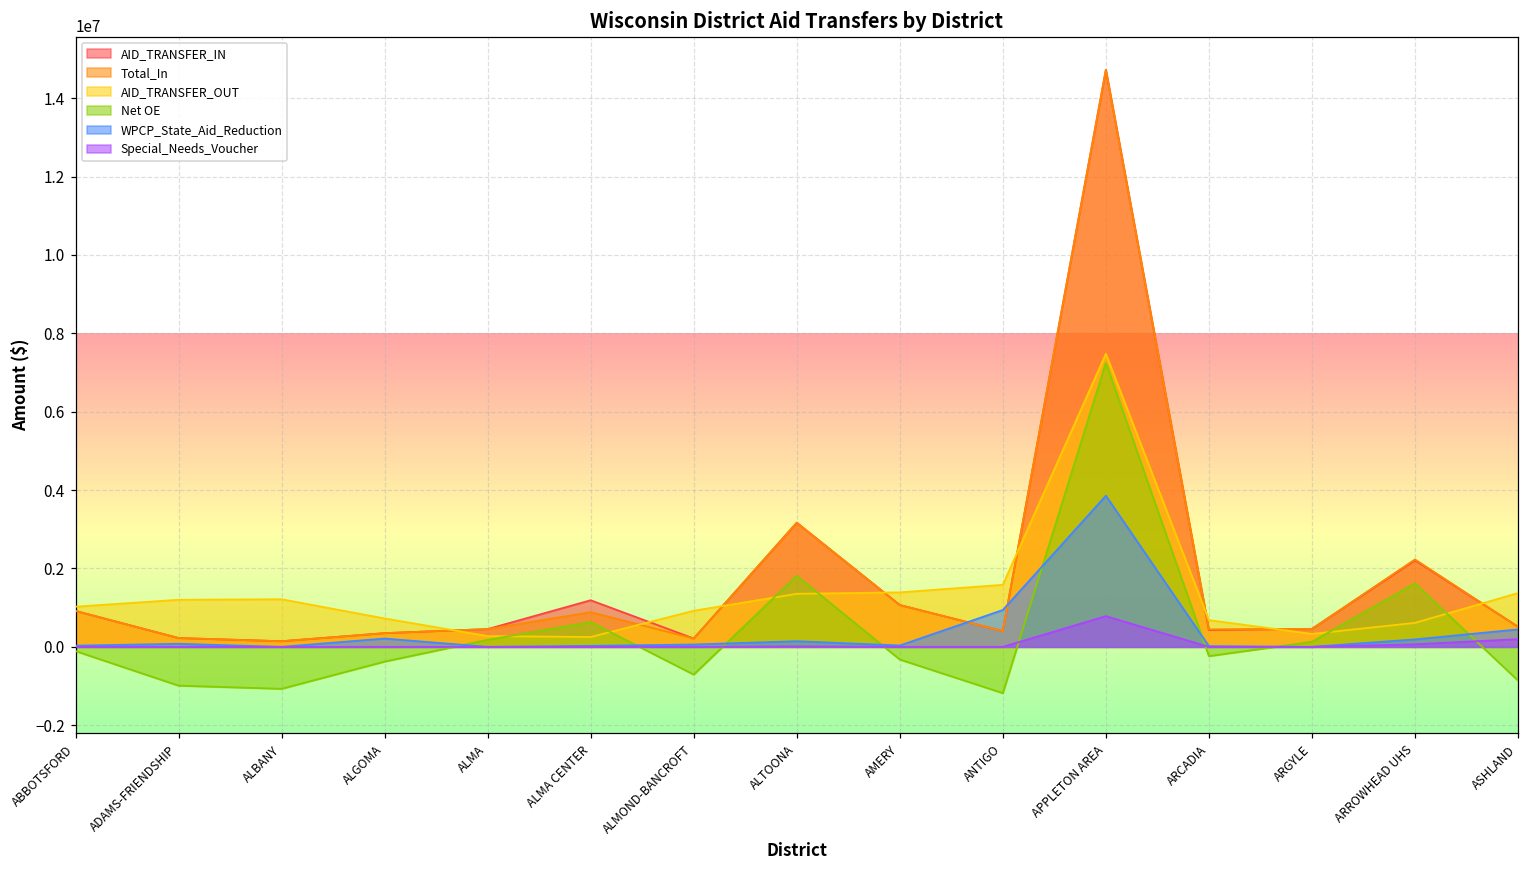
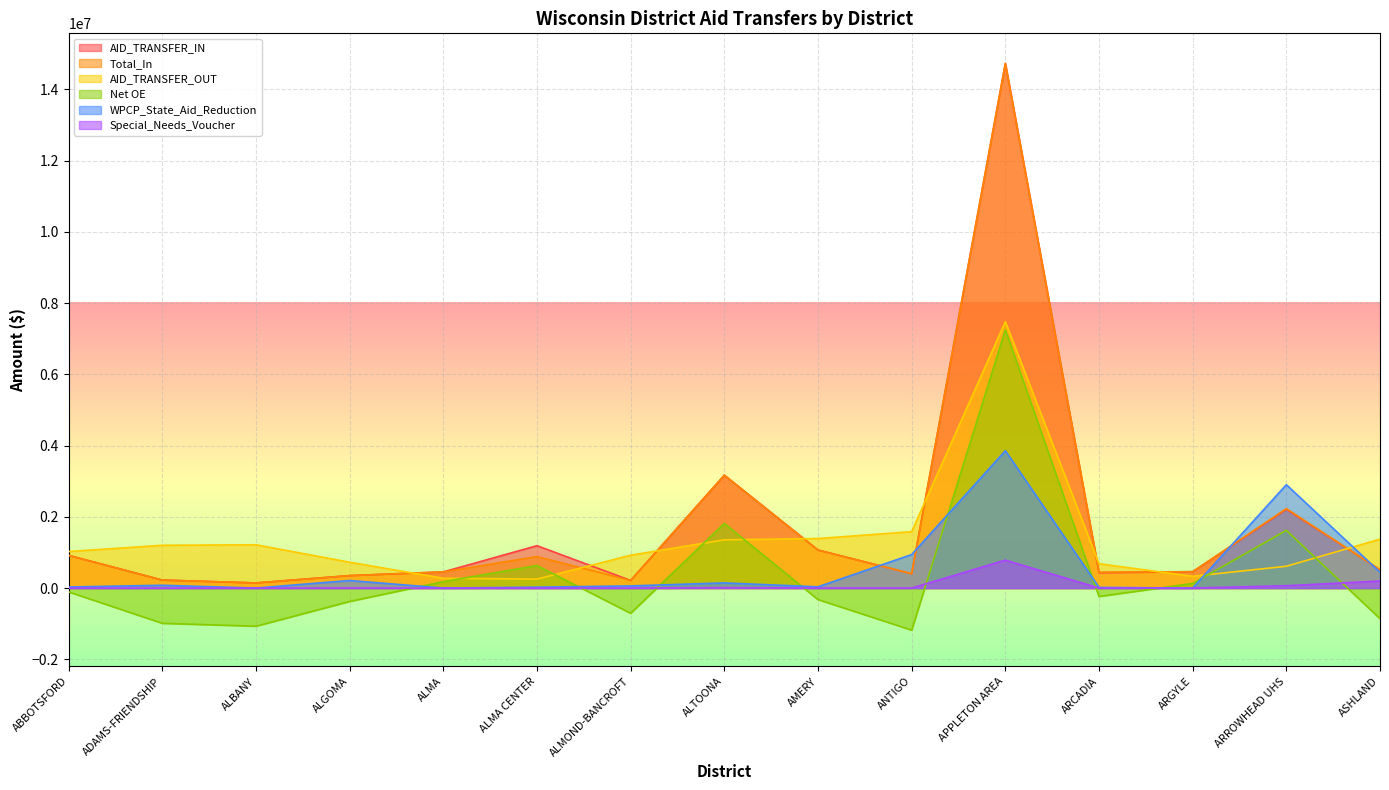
WPCP_State_Aid_Reduction, ARROWHEAD UHS: 200000 -> 2900000
